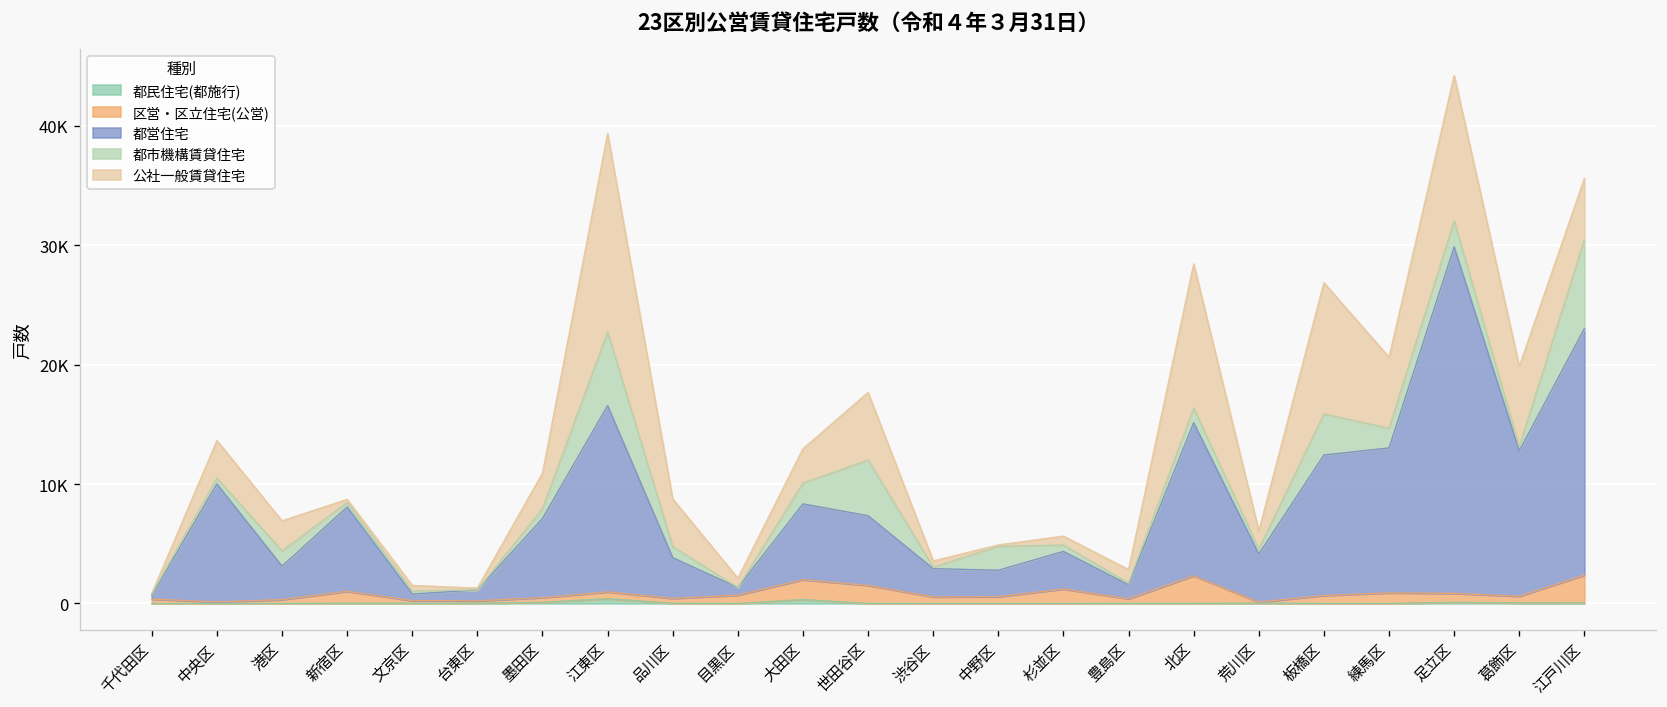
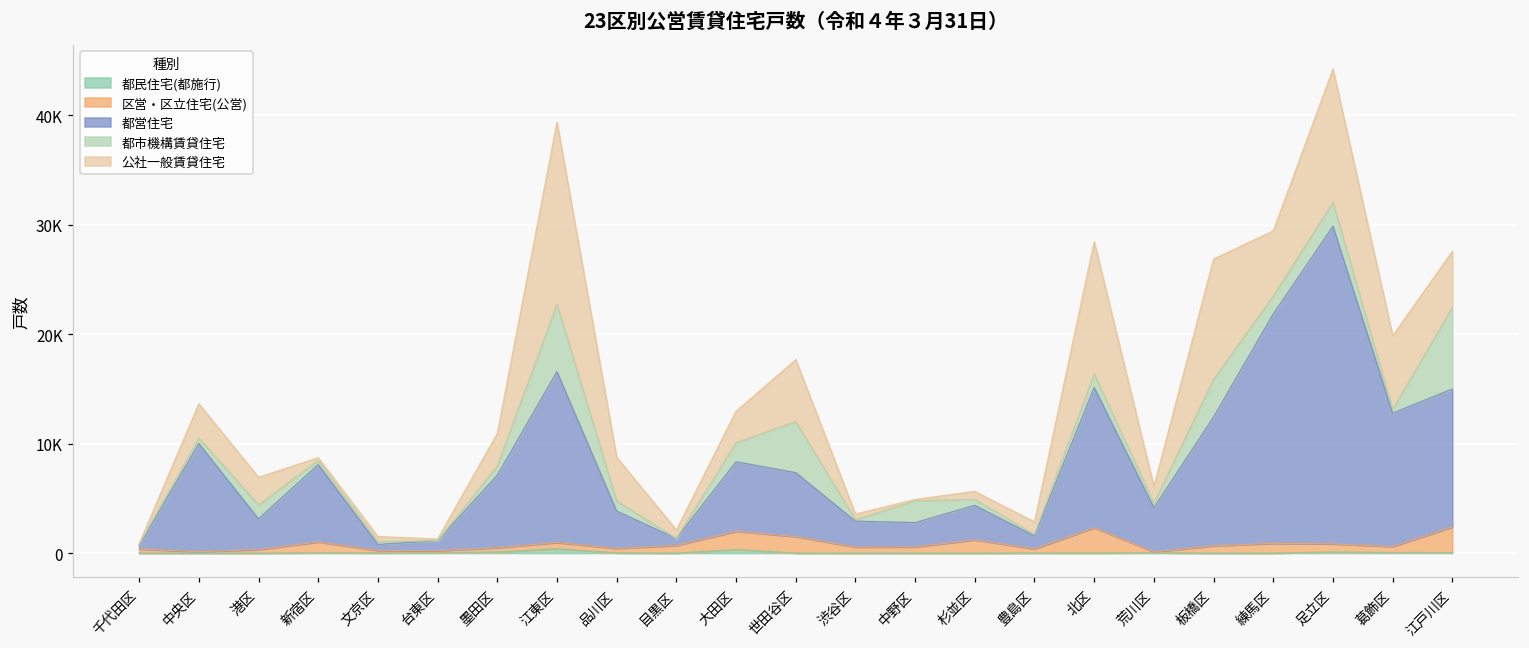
都営住宅, 練馬区: 12000 -> 21000
都営住宅, 江戸川区: 21000 -> 13000
